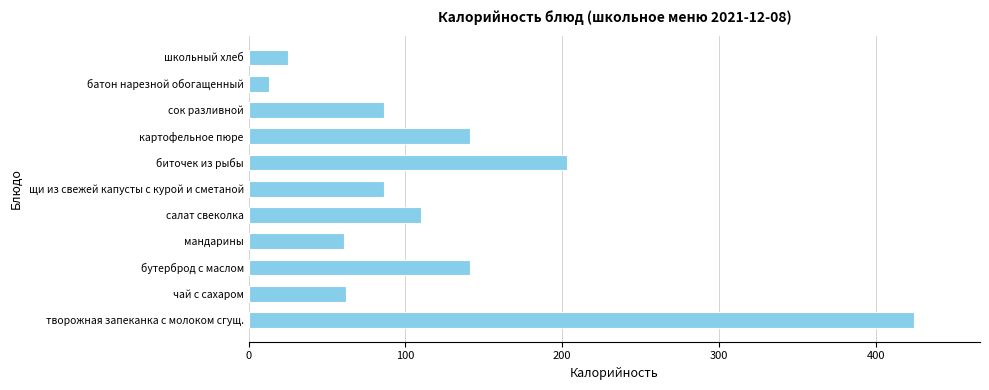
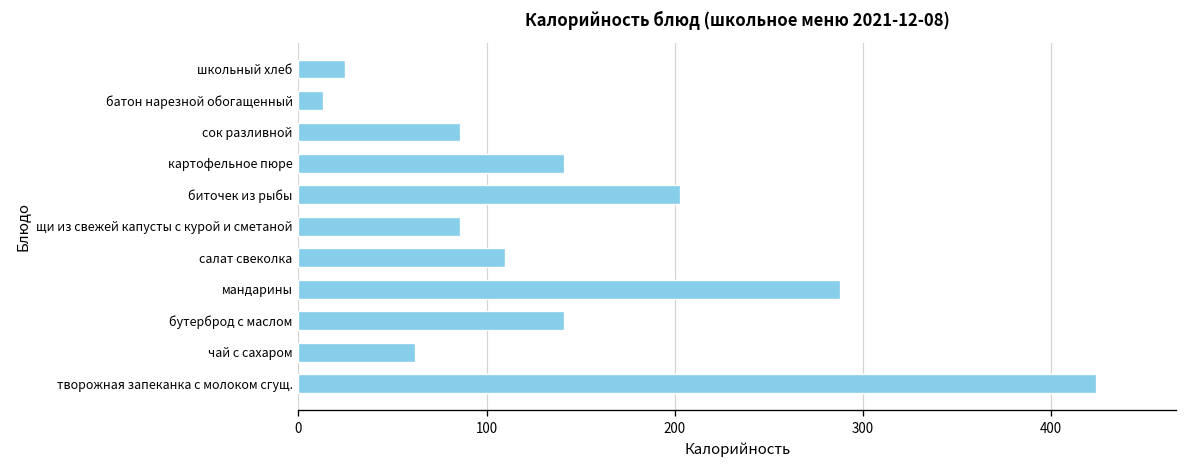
мандарины: 61 -> 288
